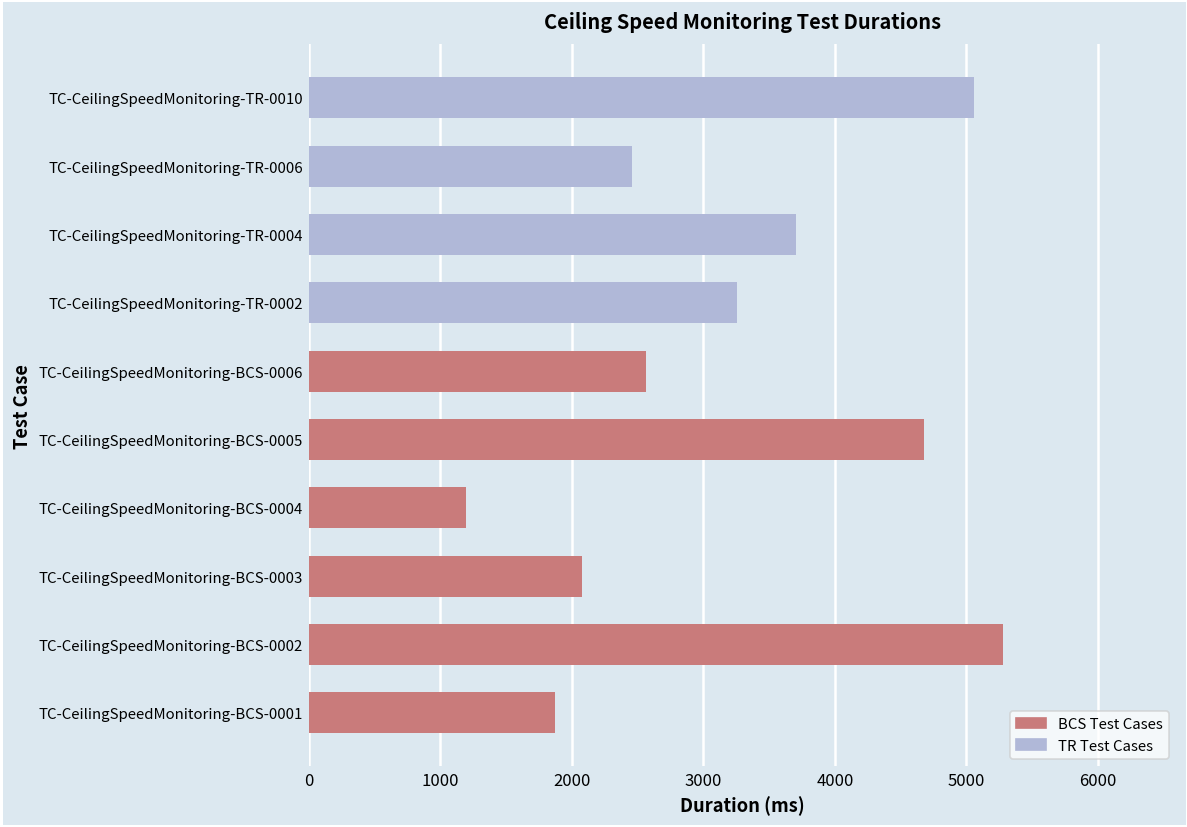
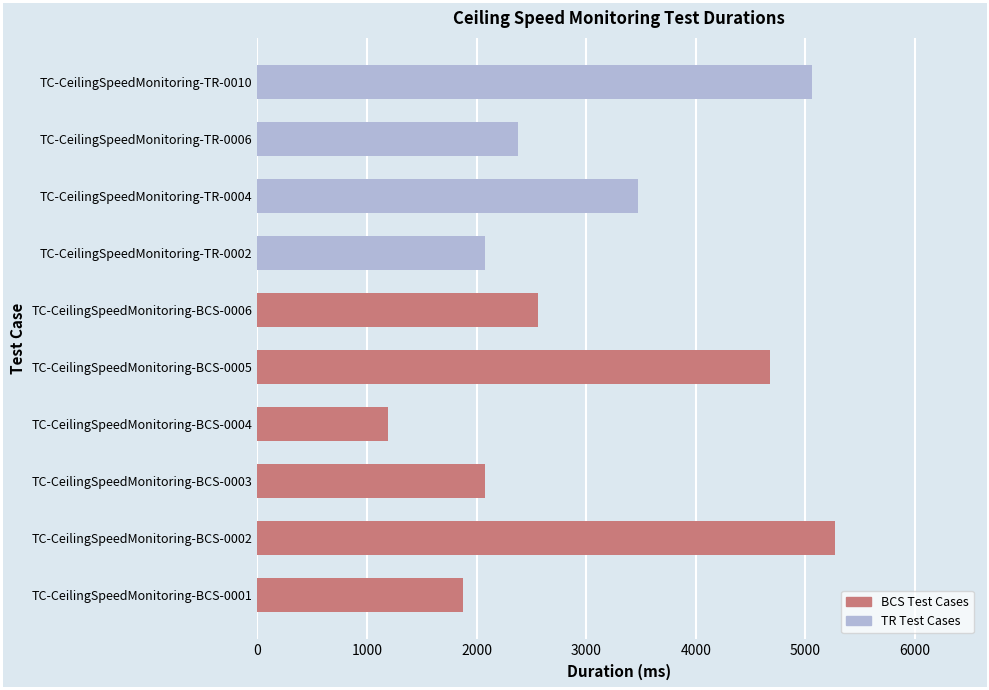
TC-CeilingSpeedMonitoring-TR-0006: 2460 -> 2380
TC-CeilingSpeedMonitoring-TR-0004: 3710 -> 3480
TC-CeilingSpeedMonitoring-TR-0002: 3260 -> 2080
